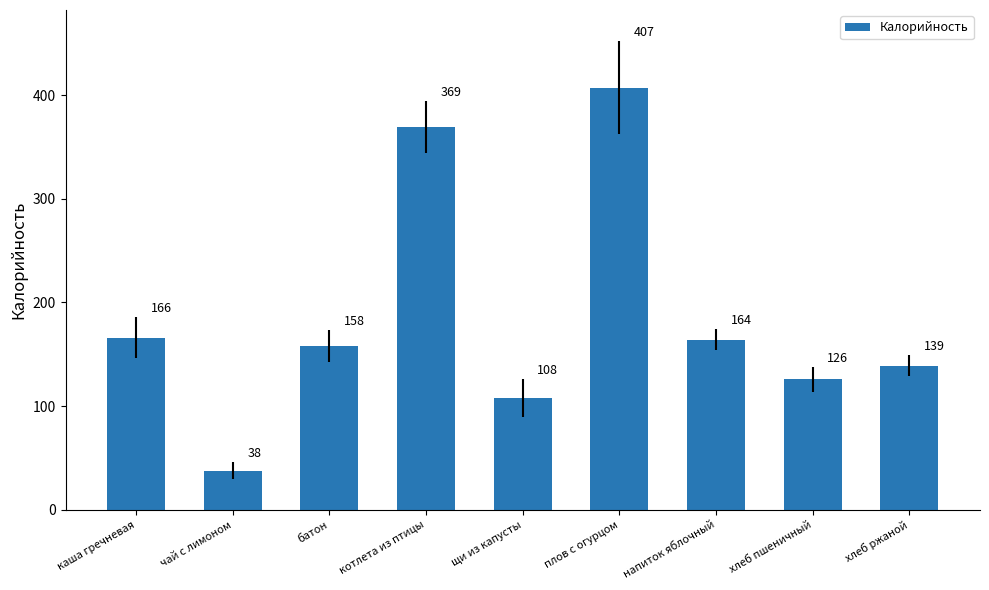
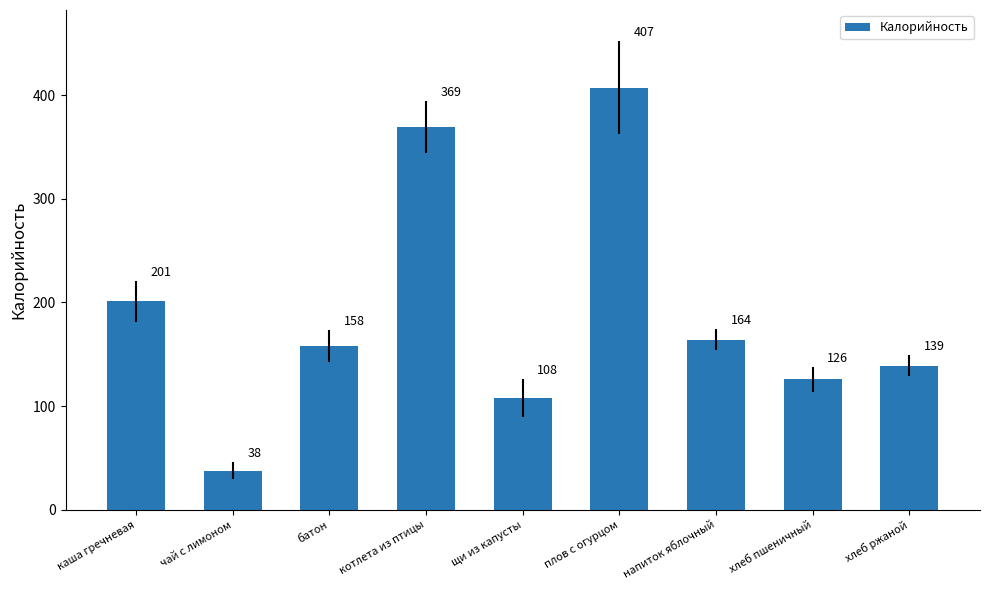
каша гречневая: 166 -> 201
